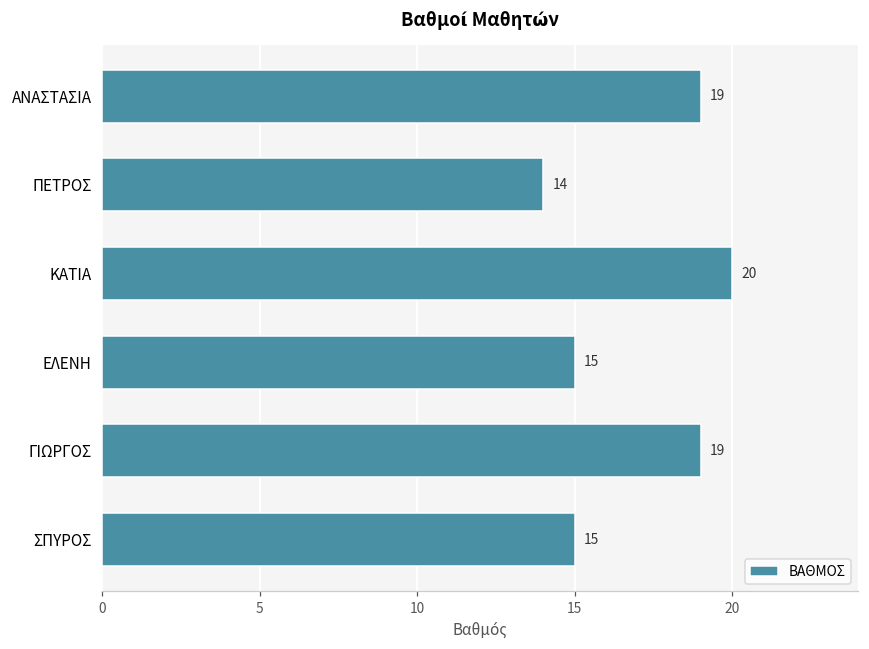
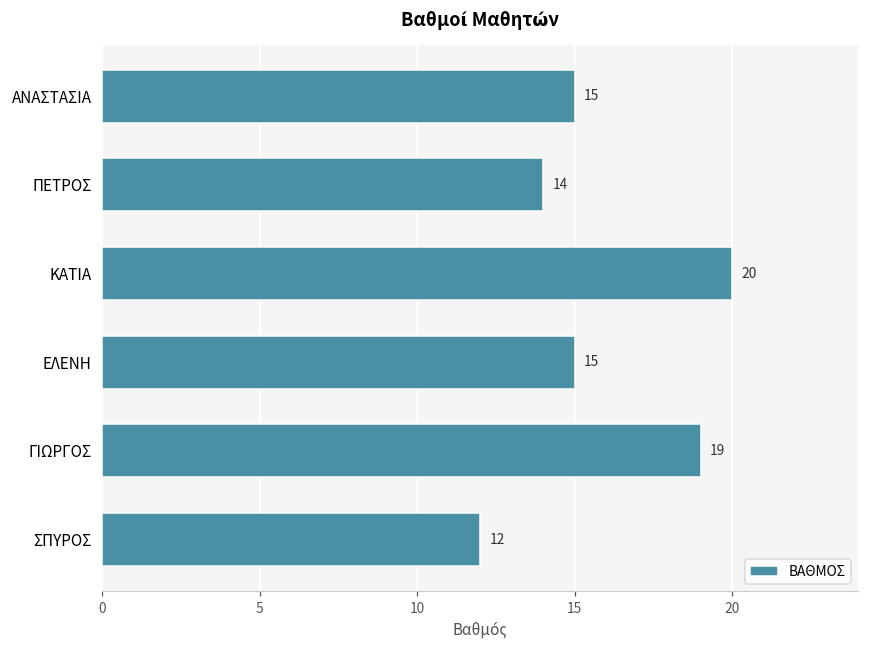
ΑΝΑΣΤΑΣΙΑ: 19 -> 15
ΣΠΥΡΟΣ: 15 -> 12
